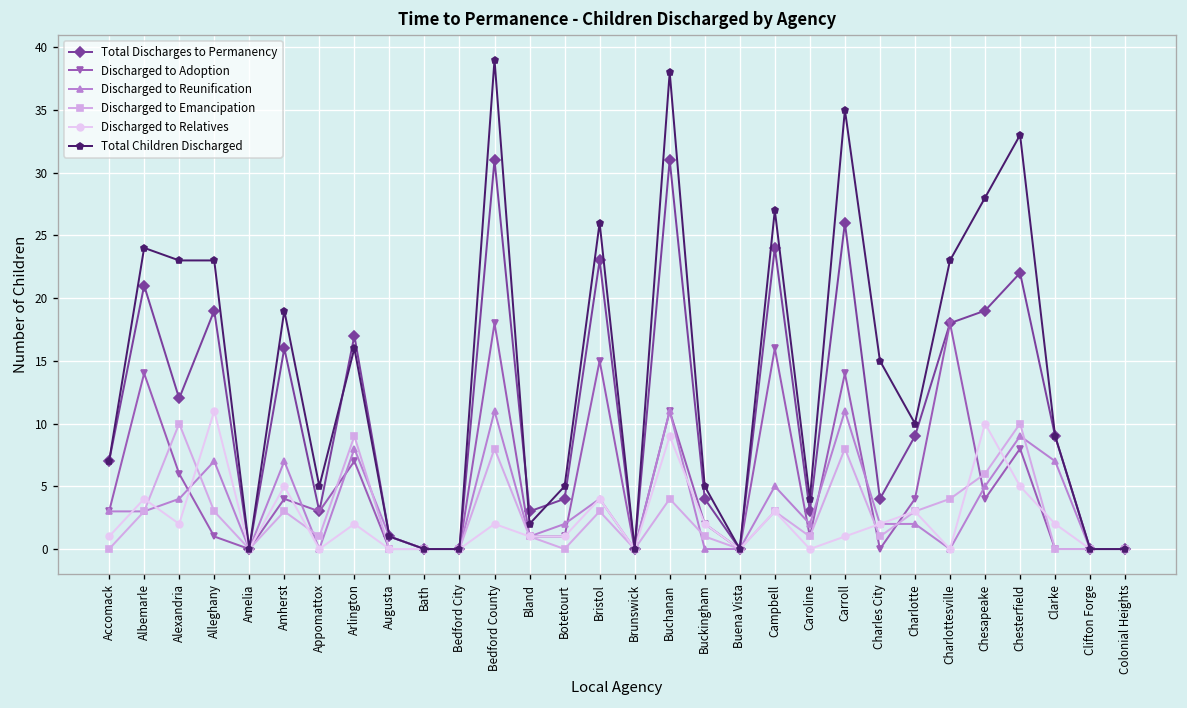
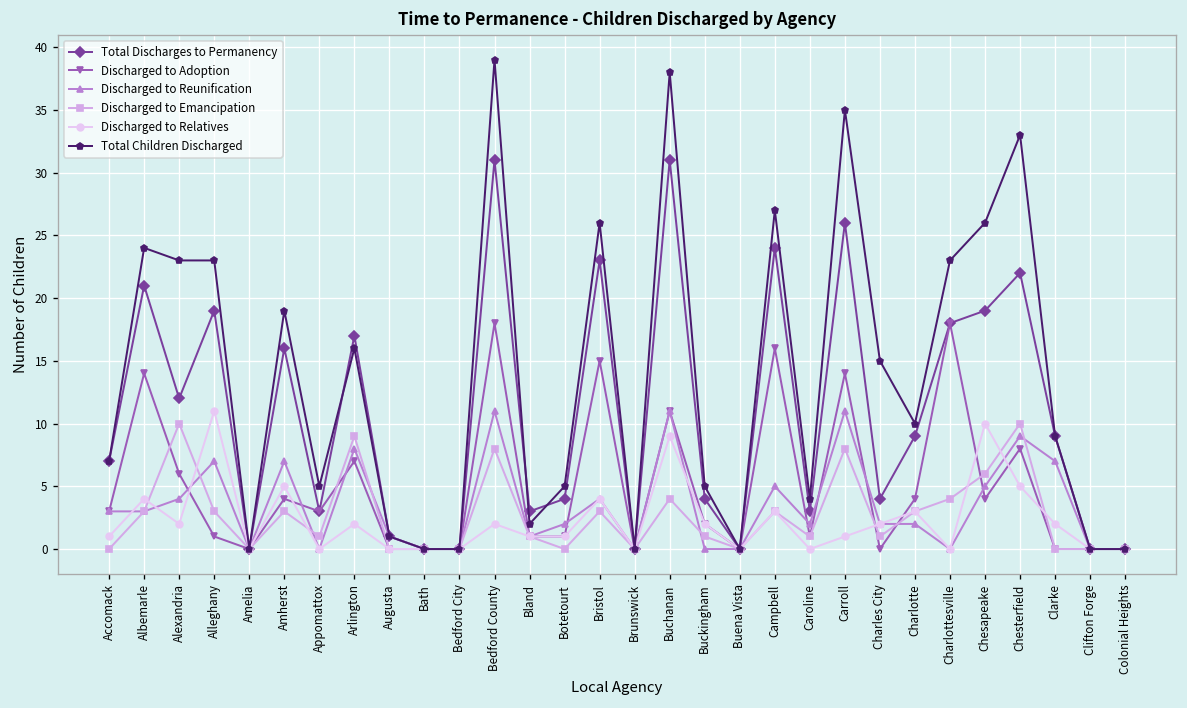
Total Children Discharged, Chesapeake: 28 -> 26
